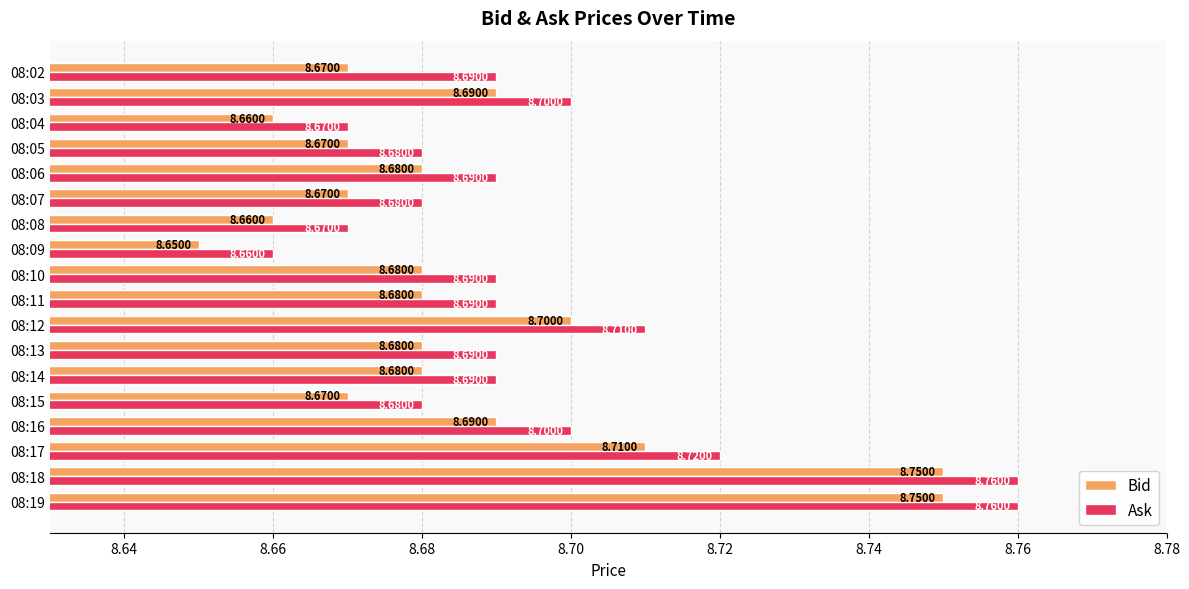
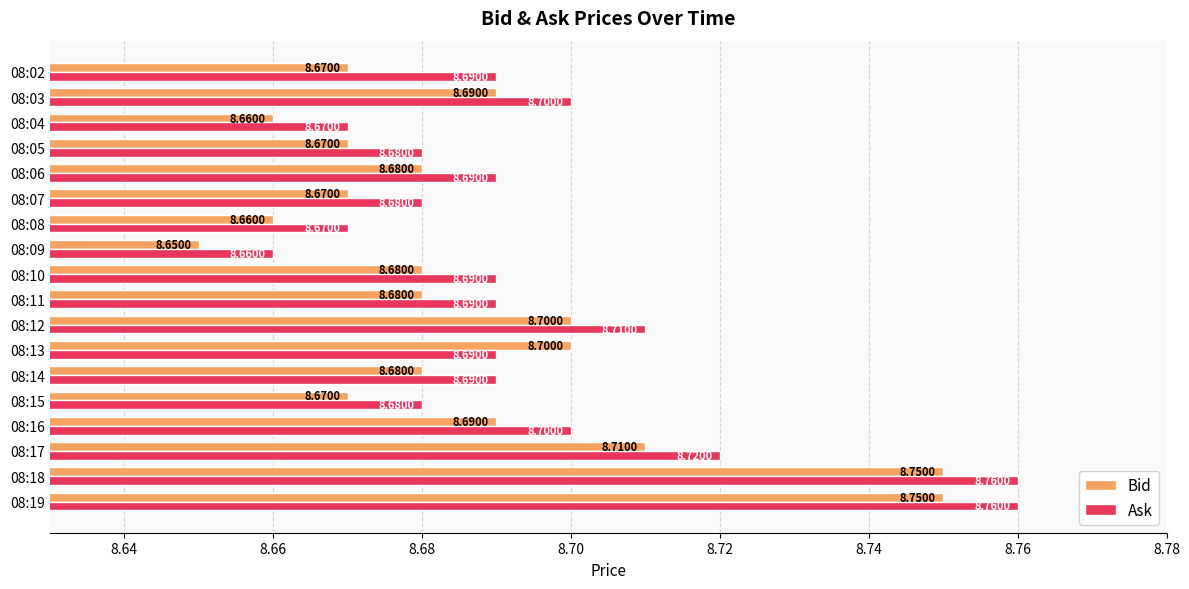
Bid, 08:13: 8.6800 -> 8.7000
